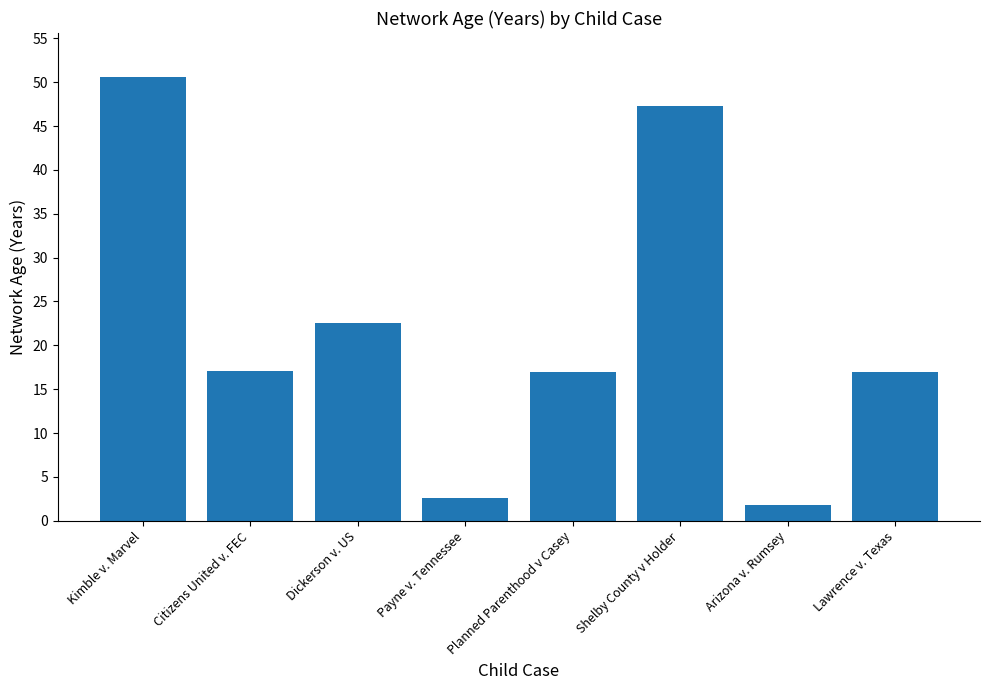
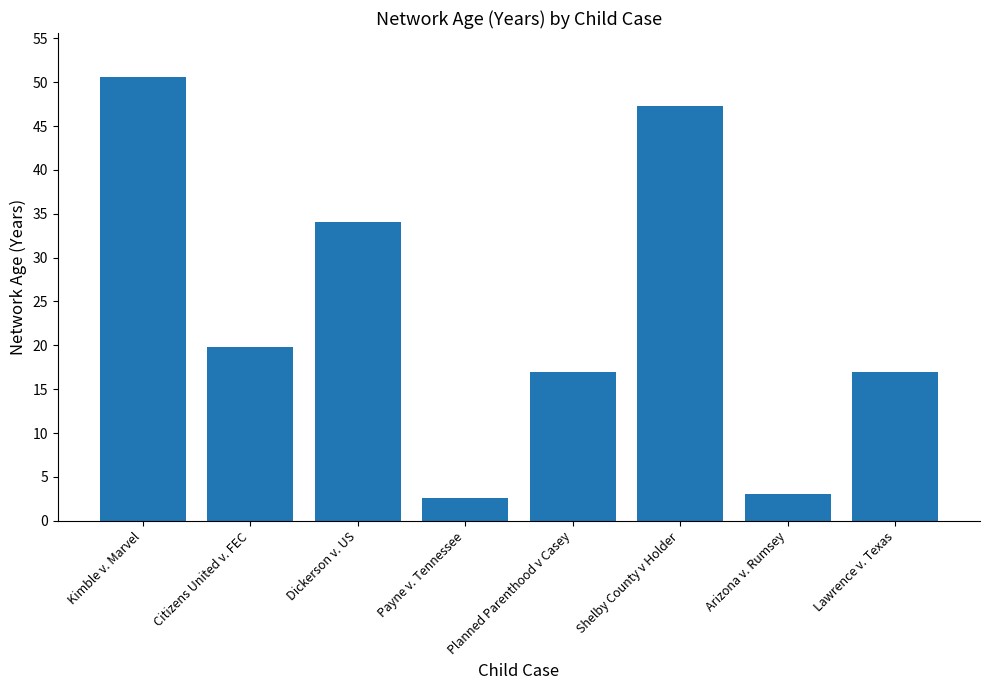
Citizens United v. FEC: 17 -> 20
Dickerson v. US: 23 -> 34
Arizona v. Rumsey: 2 -> 3
